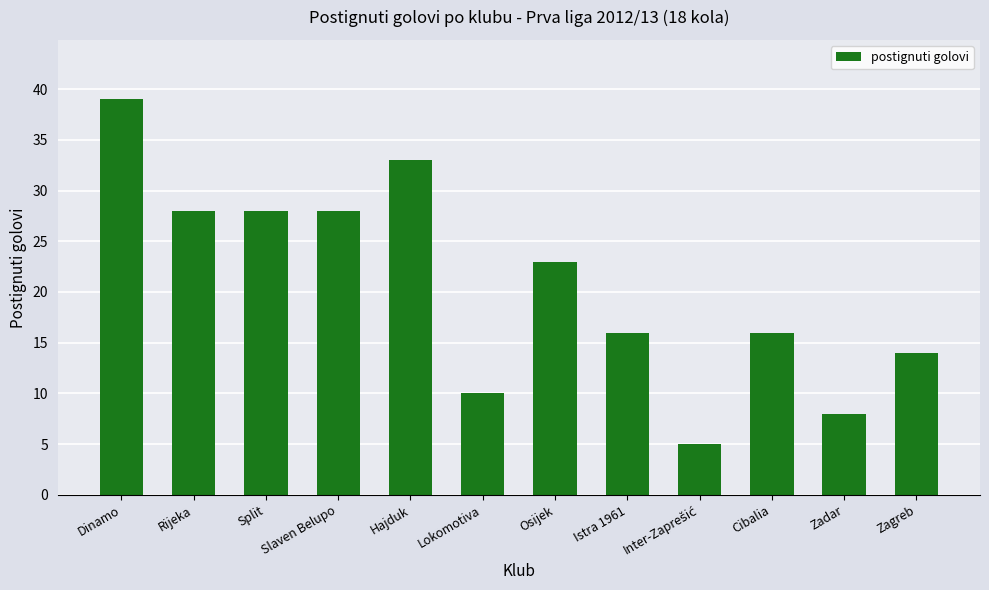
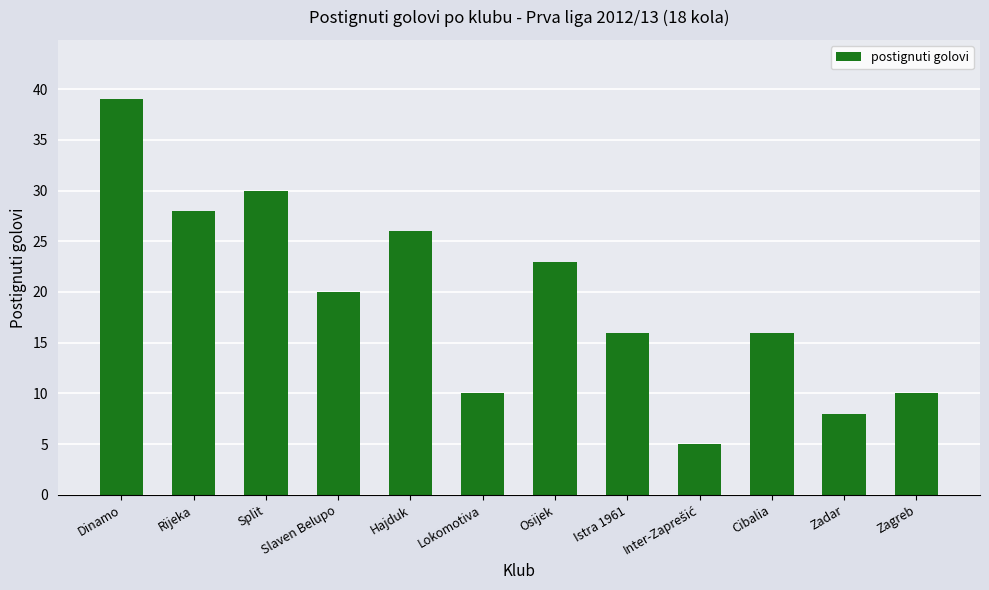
Split: 28 -> 30
Slaven Belupo: 28 -> 20
Hajduk: 33 -> 26
Zagreb: 14 -> 10
